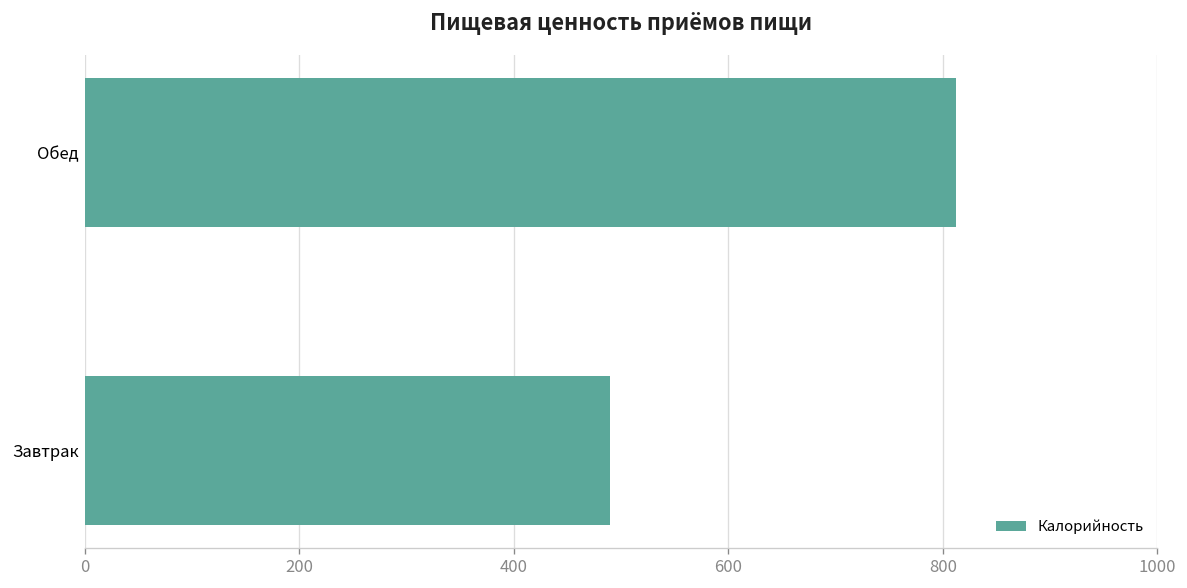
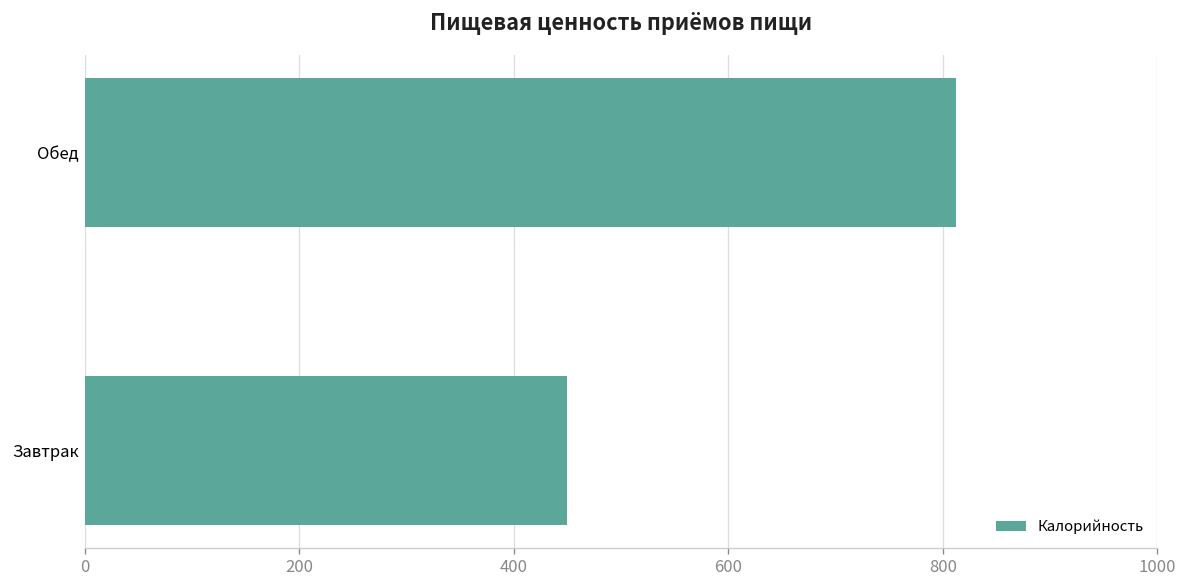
Завтрак: 490 -> 450
